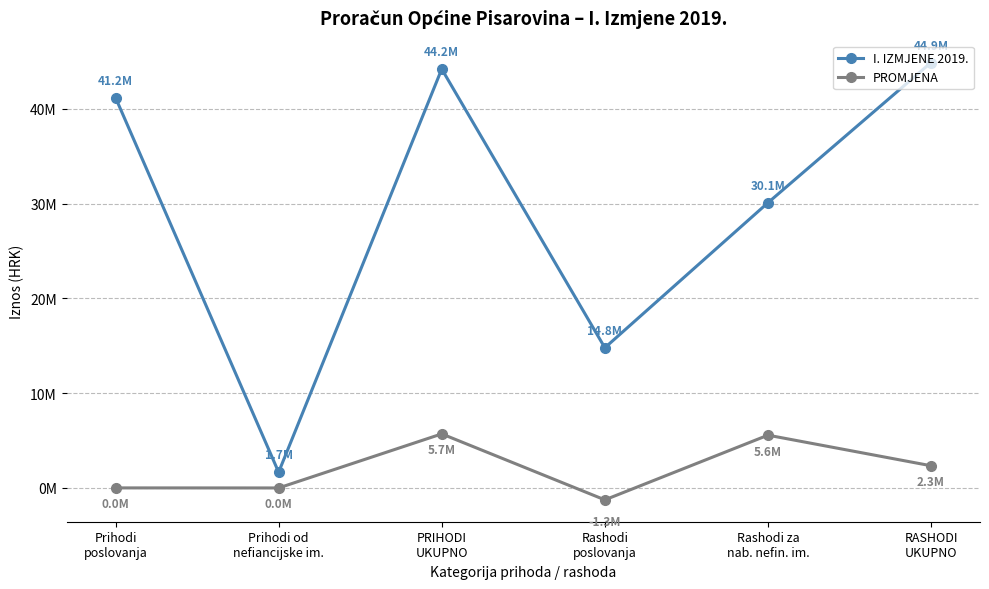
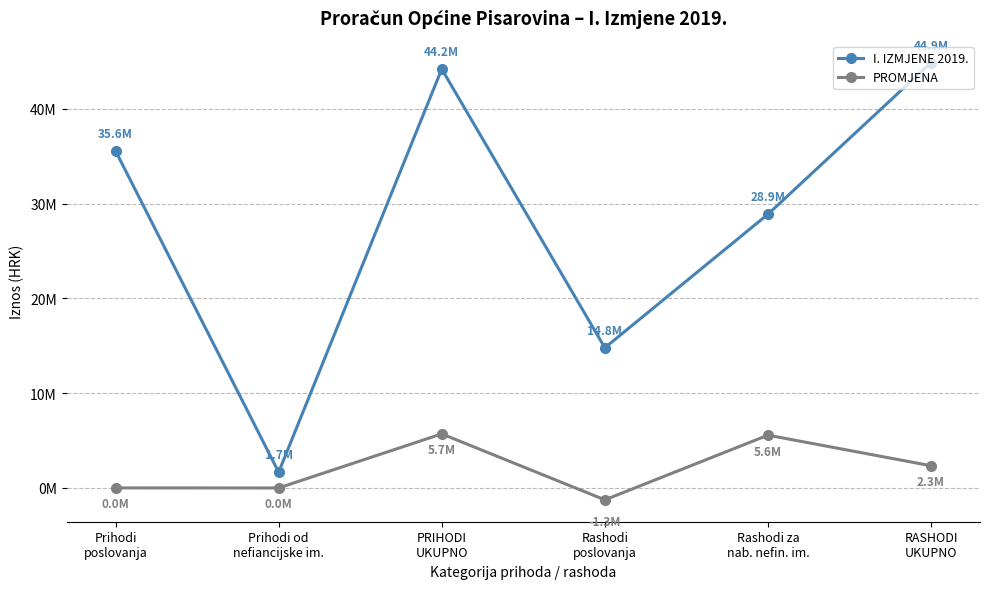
I. IZMJENE 2019., Prihodi poslovanja: 41.2M -> 35.6M
I. IZMJENE 2019., Rashodi za nab. nefin. im.: 30.1M -> 28.9M
